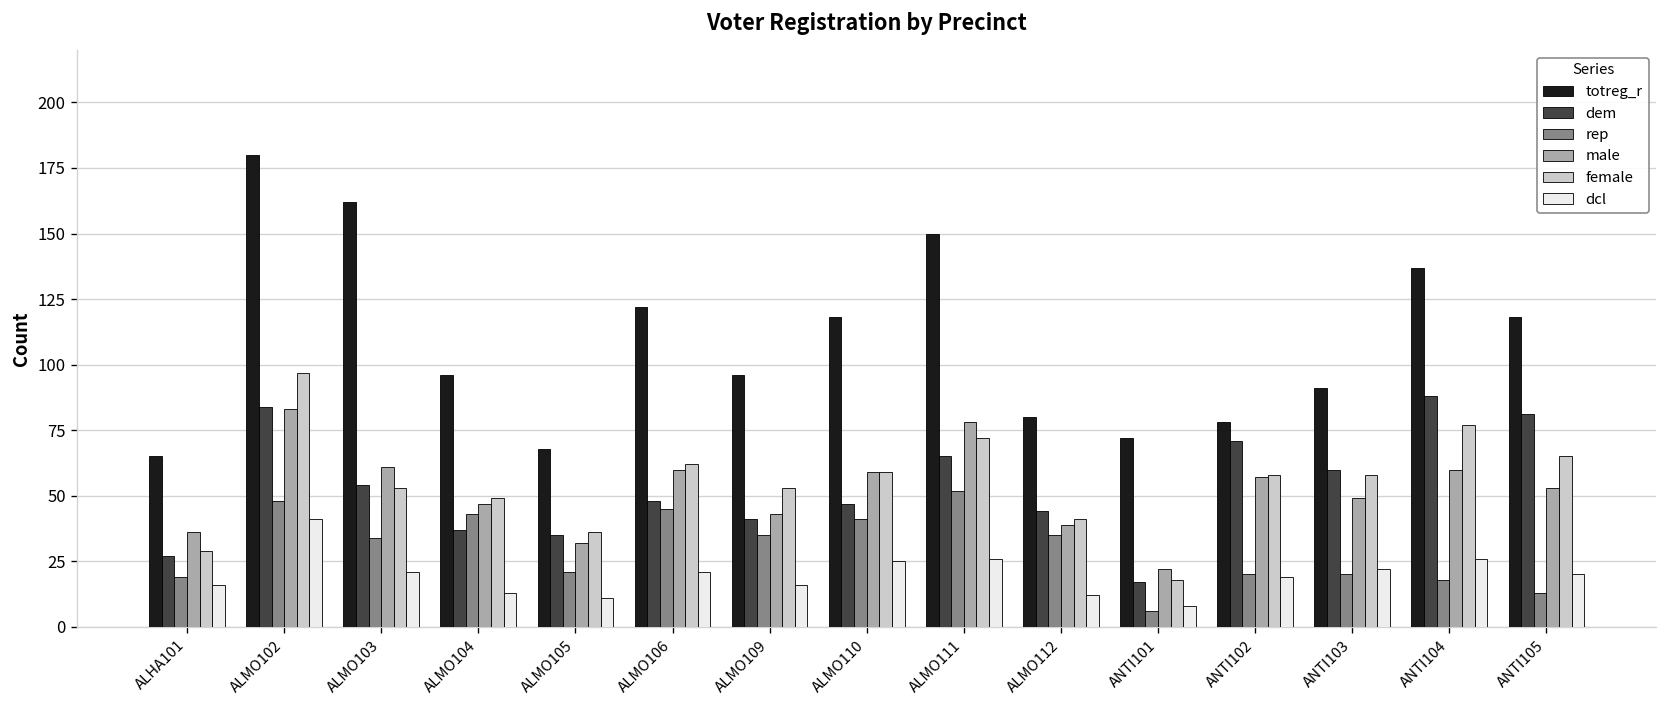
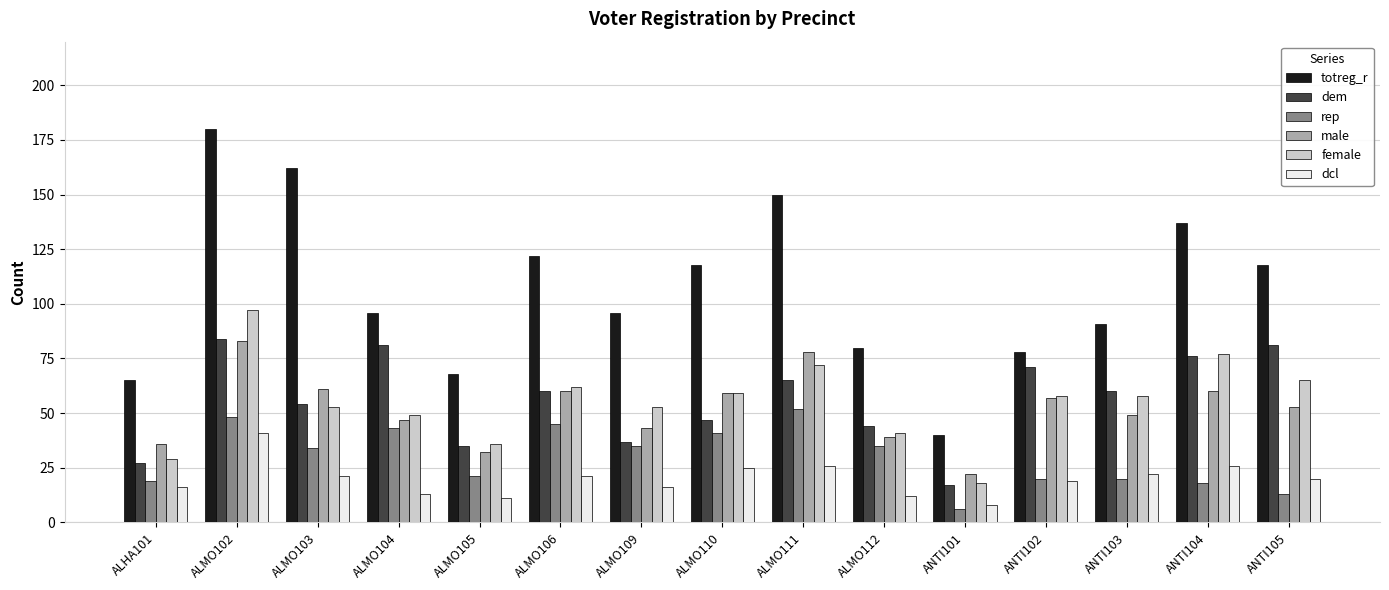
dem, ALMO104: 37 -> 81
dem, ALMO106: 48 -> 60
dem, ALMO109: 41 -> 37
totreg_r, ANTI101: 72 -> 40
dem, ANTI104: 88 -> 76
